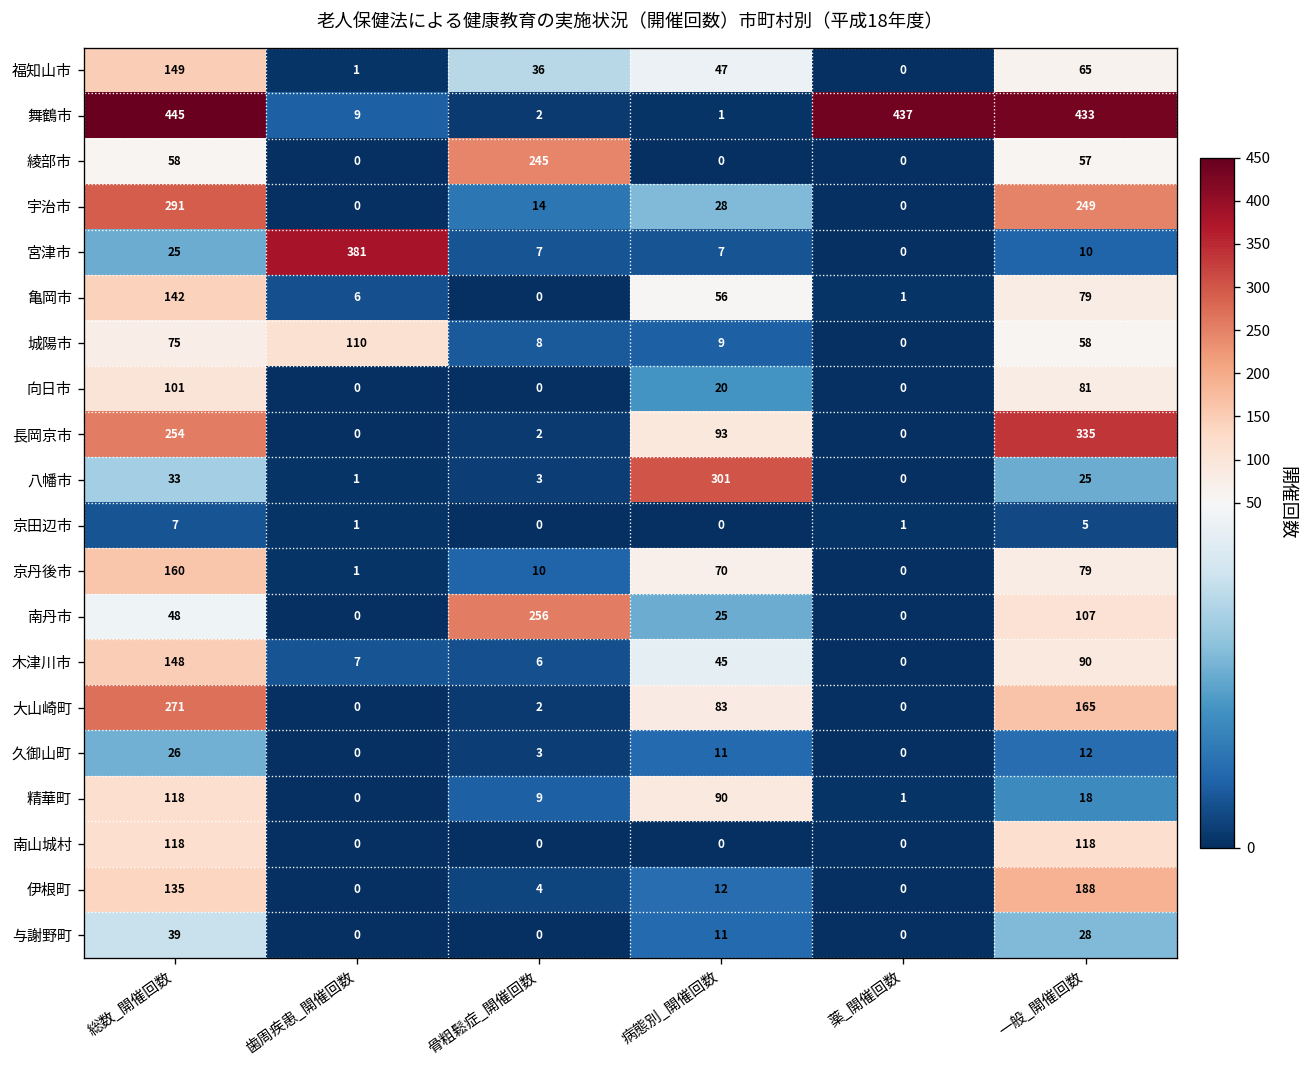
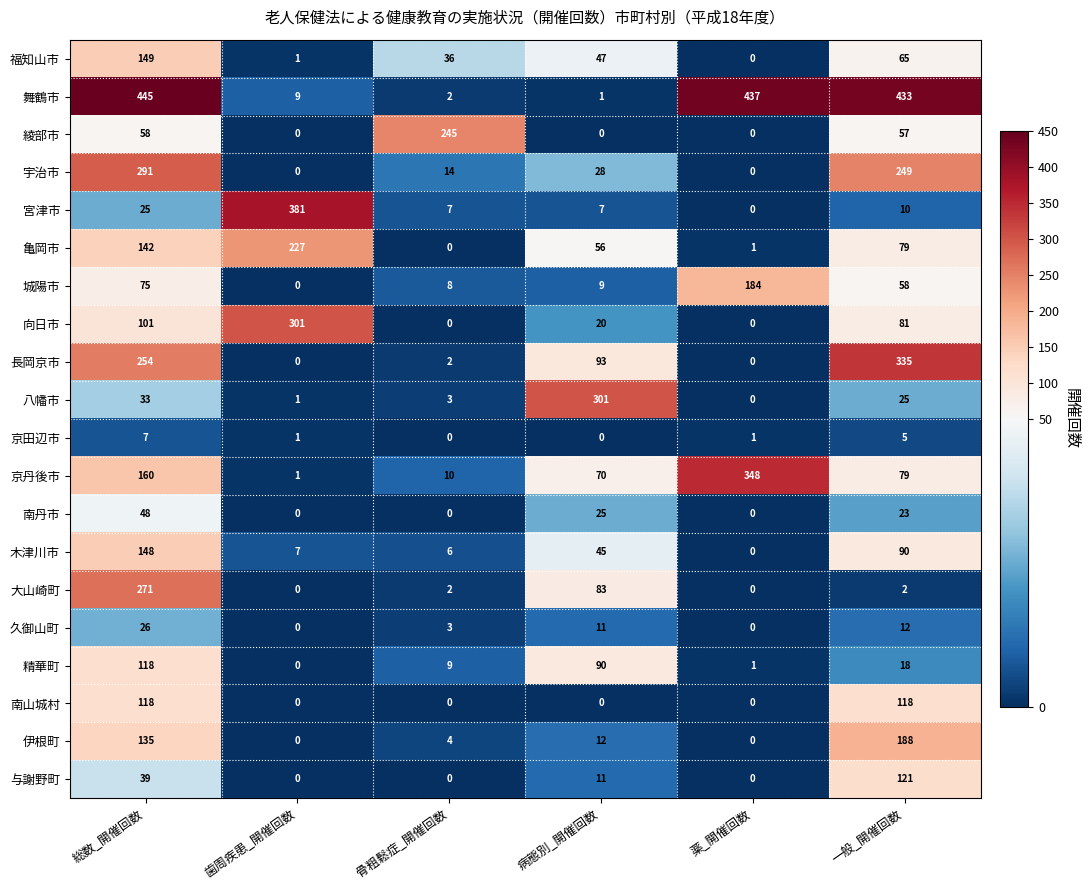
亀岡市, 歯周疾患_開催回数: 6 -> 227
城陽市, 歯周疾患_開催回数: 110 -> 0
城陽市, 薬_開催回数: 0 -> 184
向日市, 歯周疾患_開催回数: 0 -> 301
京丹後市, 薬_開催回数: 0 -> 348
南丹市, 骨粗鬆症_開催回数: 256 -> 0
南丹市, 一般_開催回数: 107 -> 23
大山崎町, 一般_開催回数: 165 -> 2
与謝野町, 一般_開催回数: 28 -> 121
